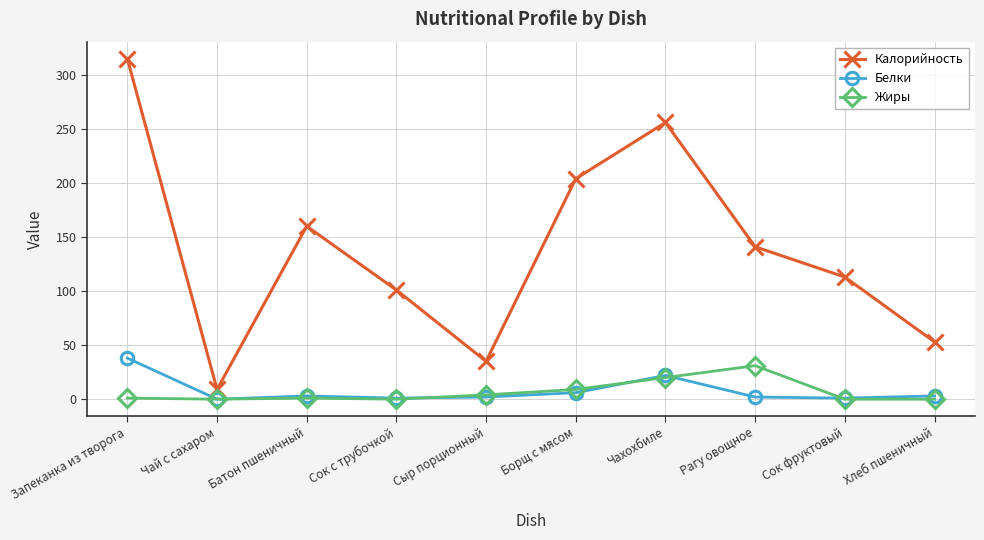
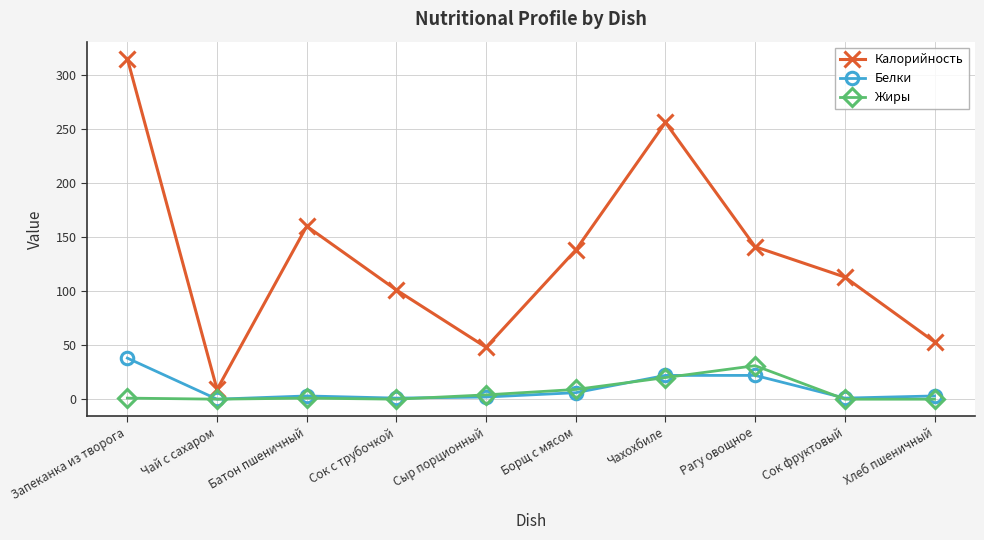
Калорийность, Сыр порционный: 35 -> 48
Калорийность, Борщ с мясом: 204 -> 138
Белки, Рагу овощное: 2 -> 22
